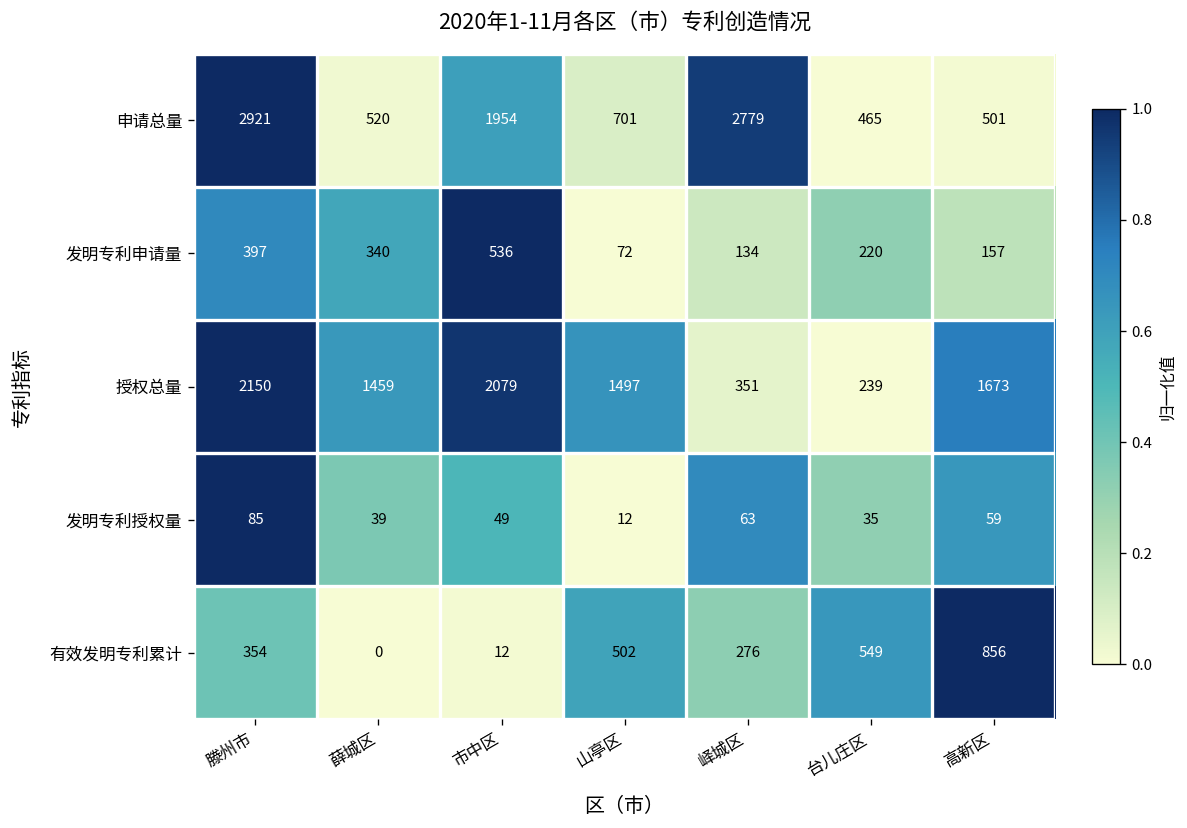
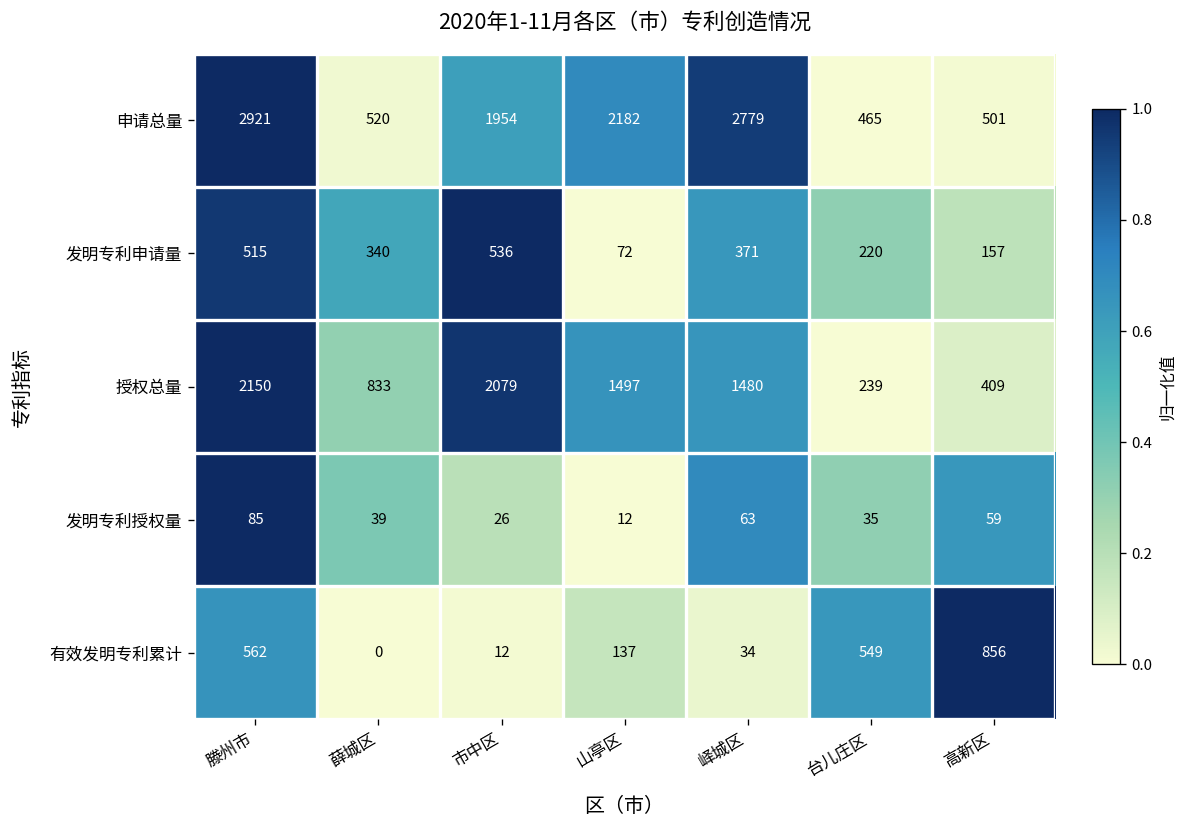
申请总量, 山亭区: 701 -> 2182
发明专利申请量, 滕州市: 397 -> 515
发明专利申请量, 峄城区: 134 -> 371
授权总量, 薛城区: 1459 -> 833
授权总量, 峄城区: 351 -> 1480
授权总量, 高新区: 1673 -> 409
发明专利授权量, 市中区: 49 -> 26
有效发明专利累计, 滕州市: 354 -> 562
有效发明专利累计, 山亭区: 502 -> 137
有效发明专利累计, 峄城区: 276 -> 34
